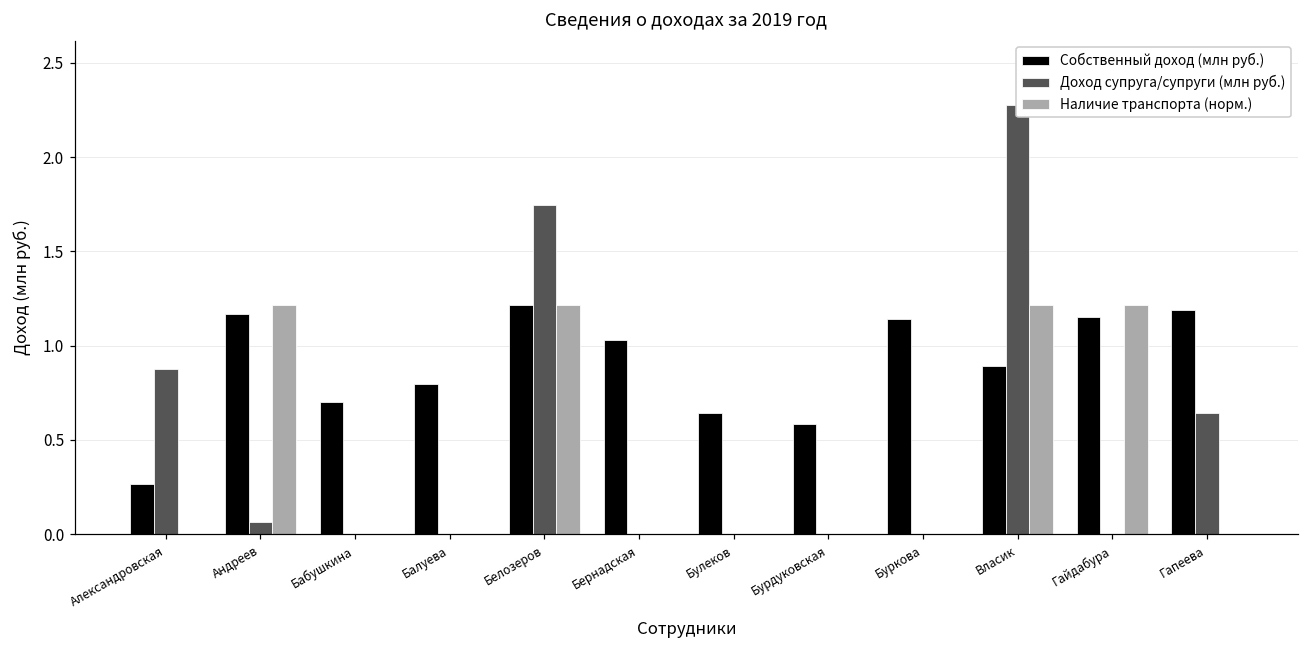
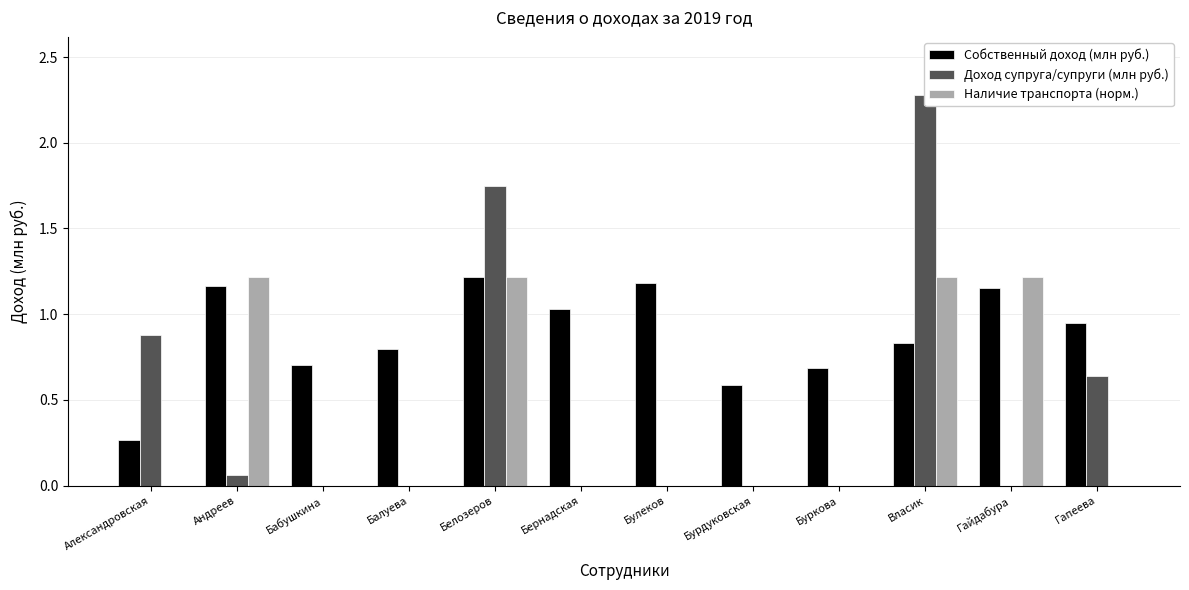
Собственный доход (млн руб.), Булеков: 0.64 -> 1.18
Собственный доход (млн руб.), Буркова: 1.14 -> 0.68
Собственный доход (млн руб.), Власик: 0.89 -> 0.83
Собственный доход (млн руб.), Гапеева: 1.19 -> 0.95
